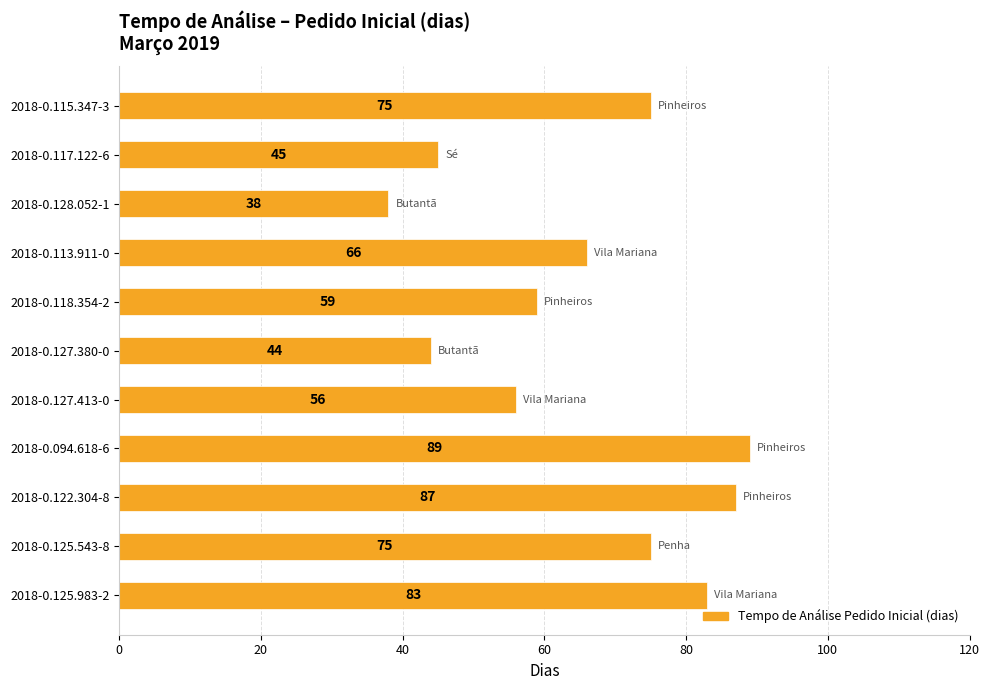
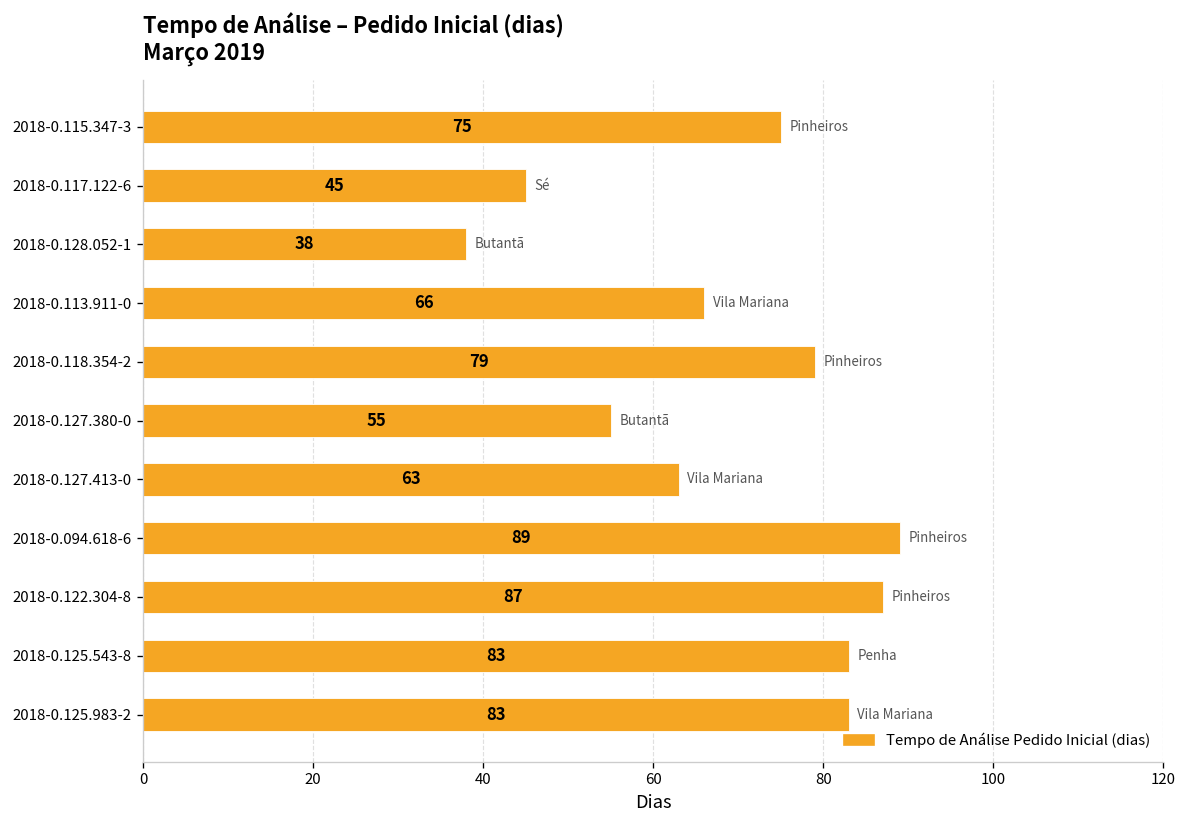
2018-0.118.354-2: 59 -> 79
2018-0.127.380-0: 44 -> 55
2018-0.127.413-0: 56 -> 63
2018-0.125.543-8: 75 -> 83
